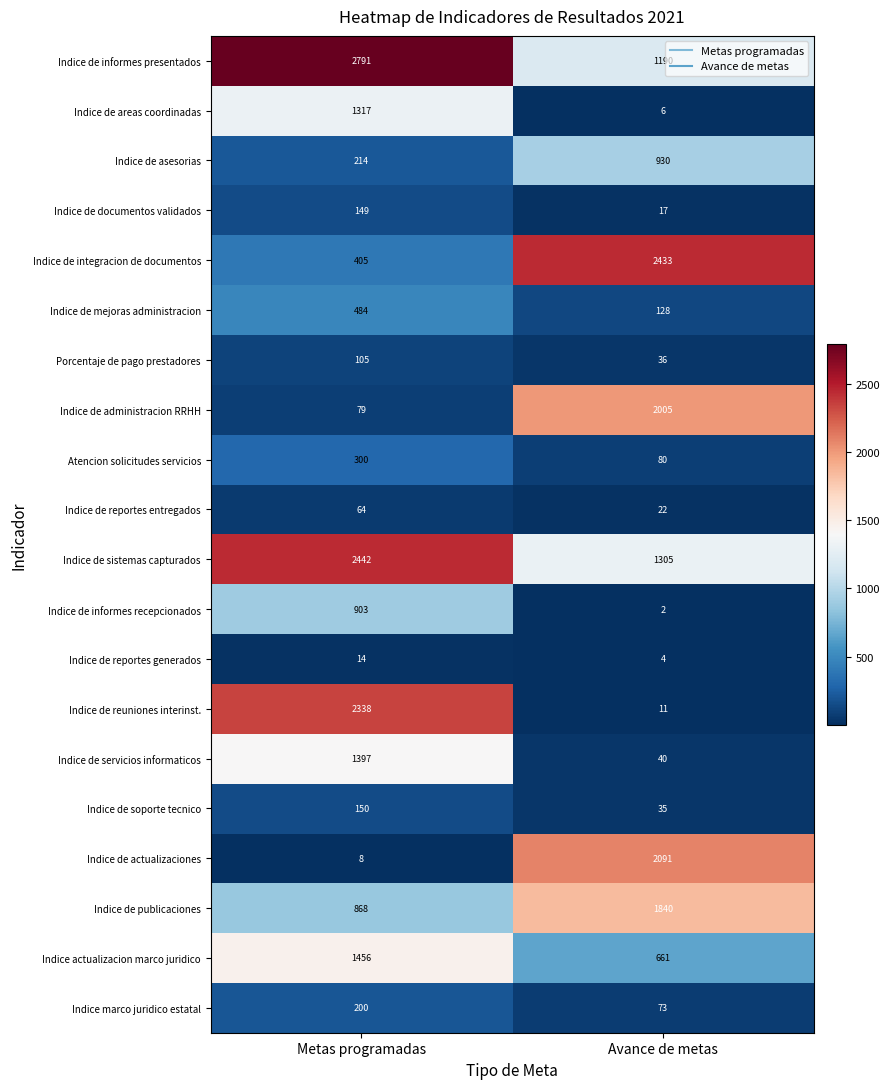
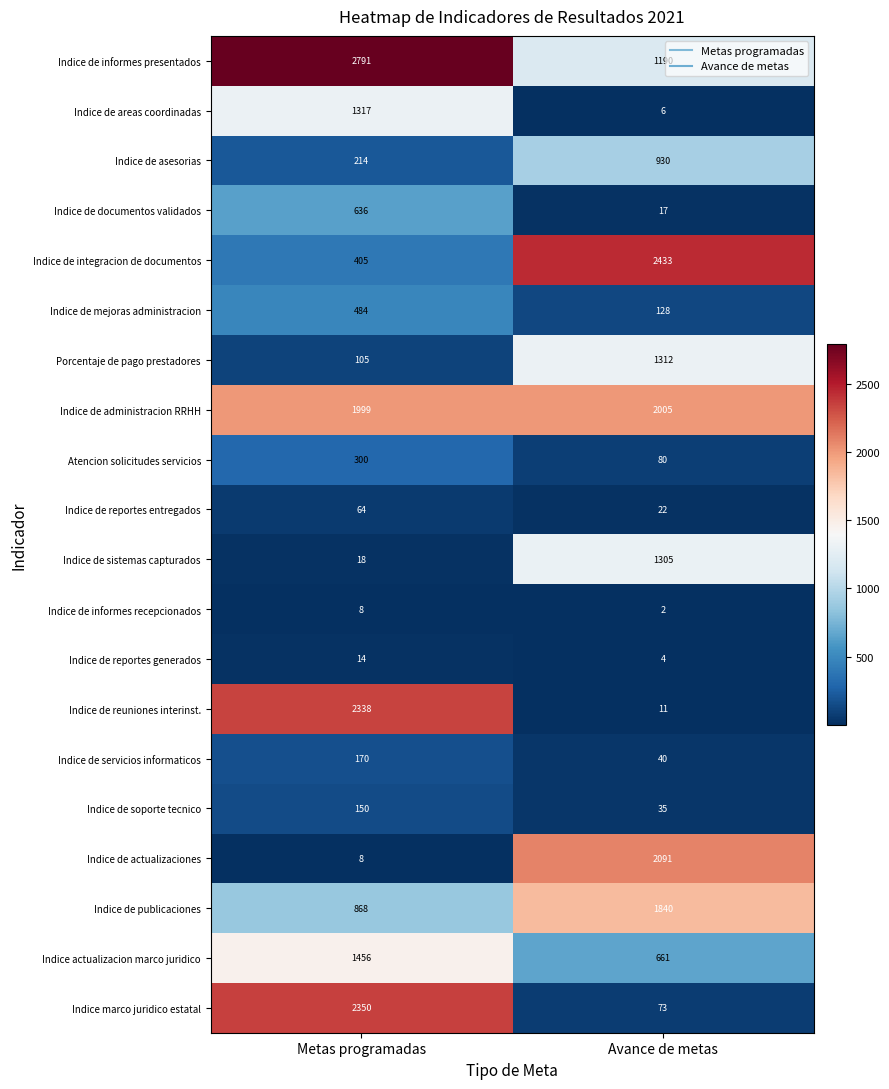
Indice de documentos validados, Metas programadas: 149 -> 636
Porcentaje de pago prestadores, Avance de metas: 36 -> 1312
Indice de administracion RRHH, Metas programadas: 79 -> 1999
Indice de sistemas capturados, Metas programadas: 2442 -> 18
Indice de informes recepcionados, Metas programadas: 903 -> 8
Indice de servicios informaticos, Metas programadas: 1397 -> 170
Indice marco juridico estatal, Metas programadas: 200 -> 2350
